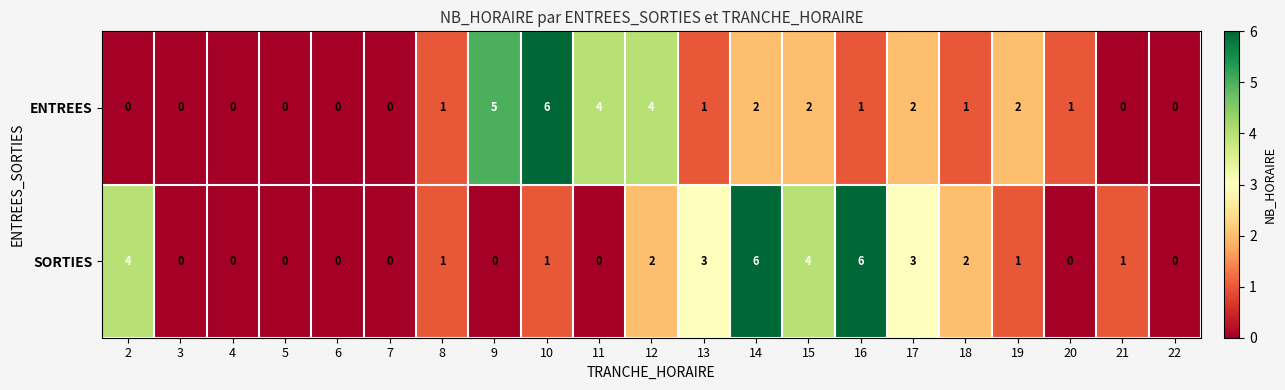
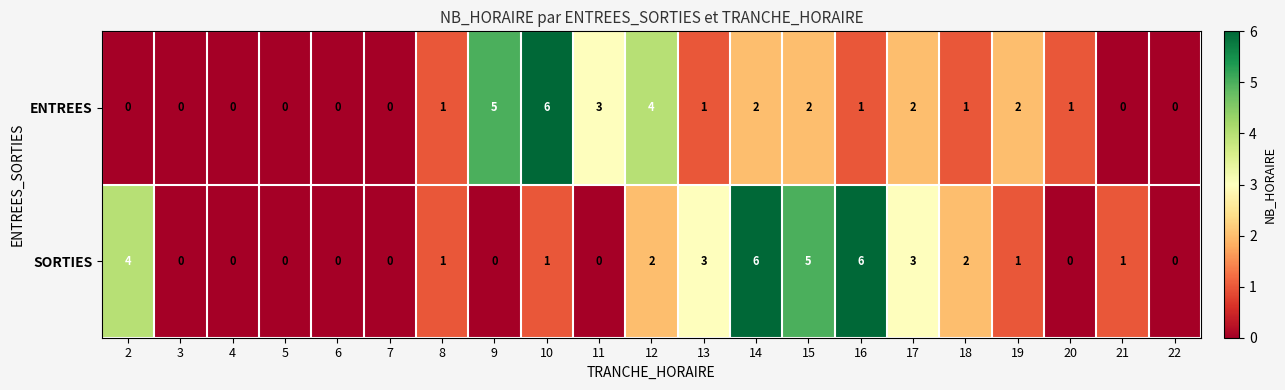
ENTREES, 11: 4 -> 3
SORTIES, 15: 4 -> 5
